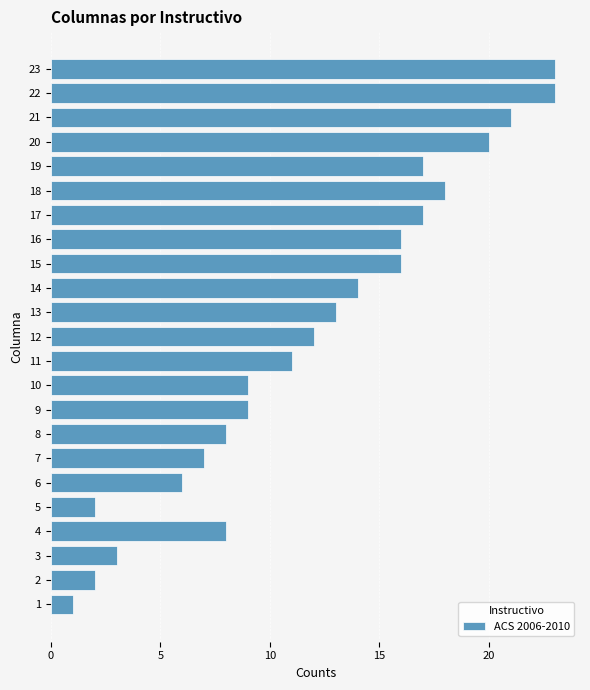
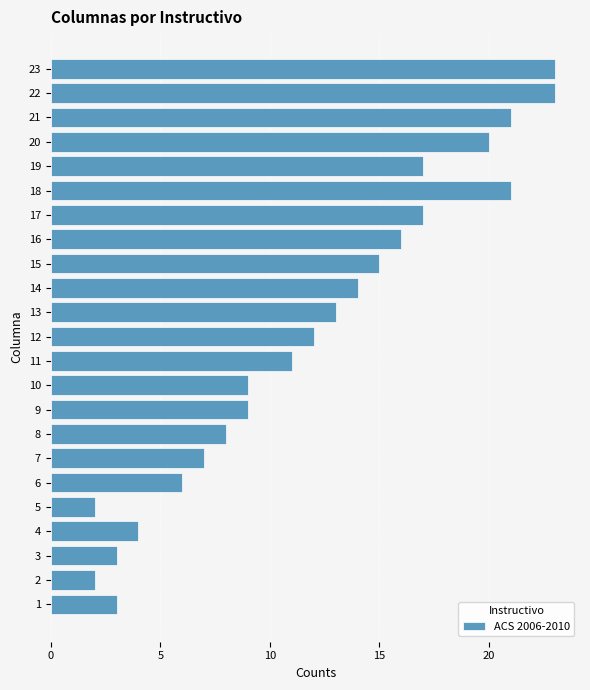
18: 18 -> 21
15: 16 -> 15
4: 8 -> 4
1: 1 -> 3
